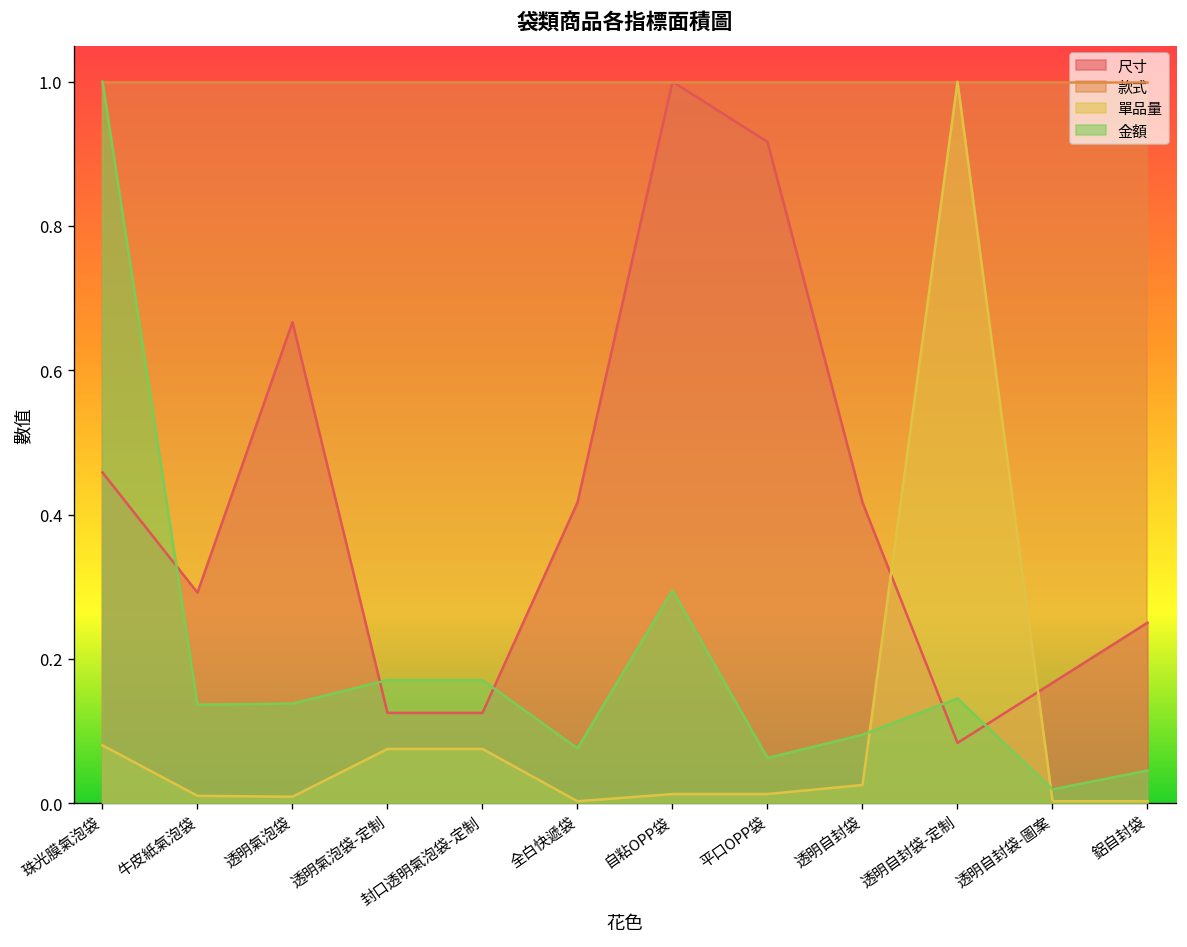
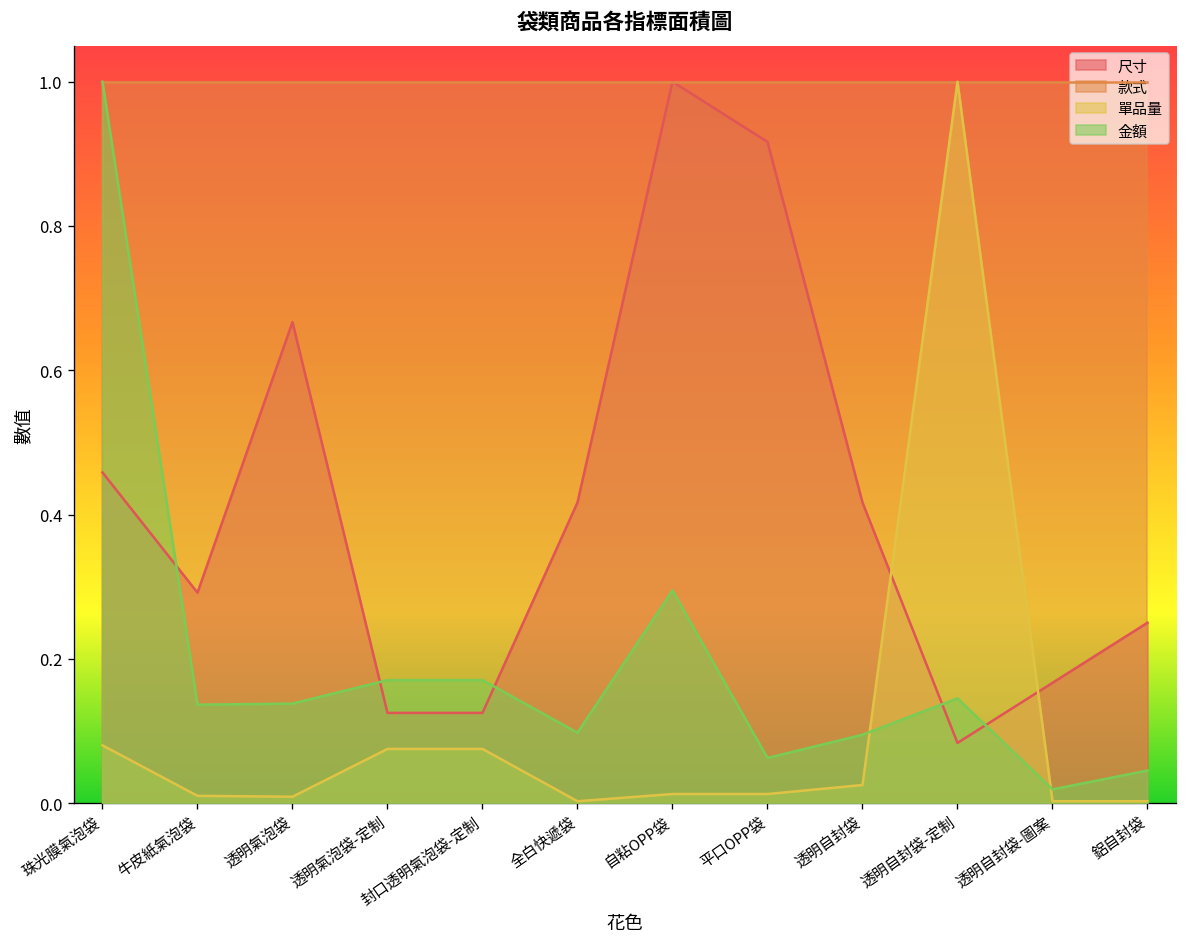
金額, 全白快遞袋: 0.08 -> 0.10
